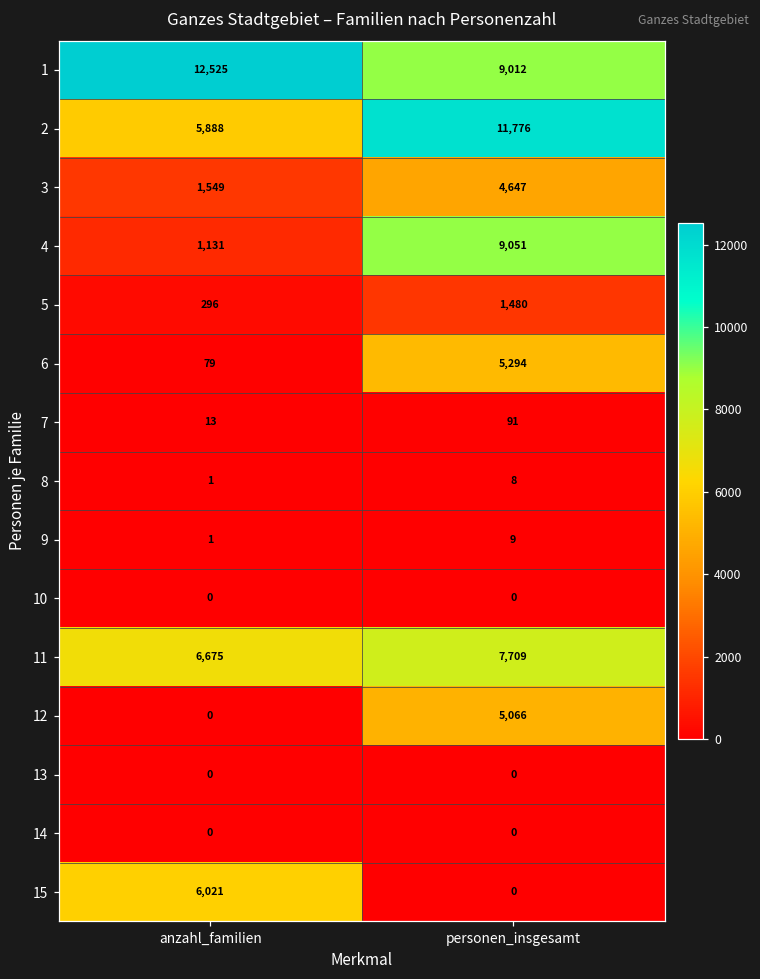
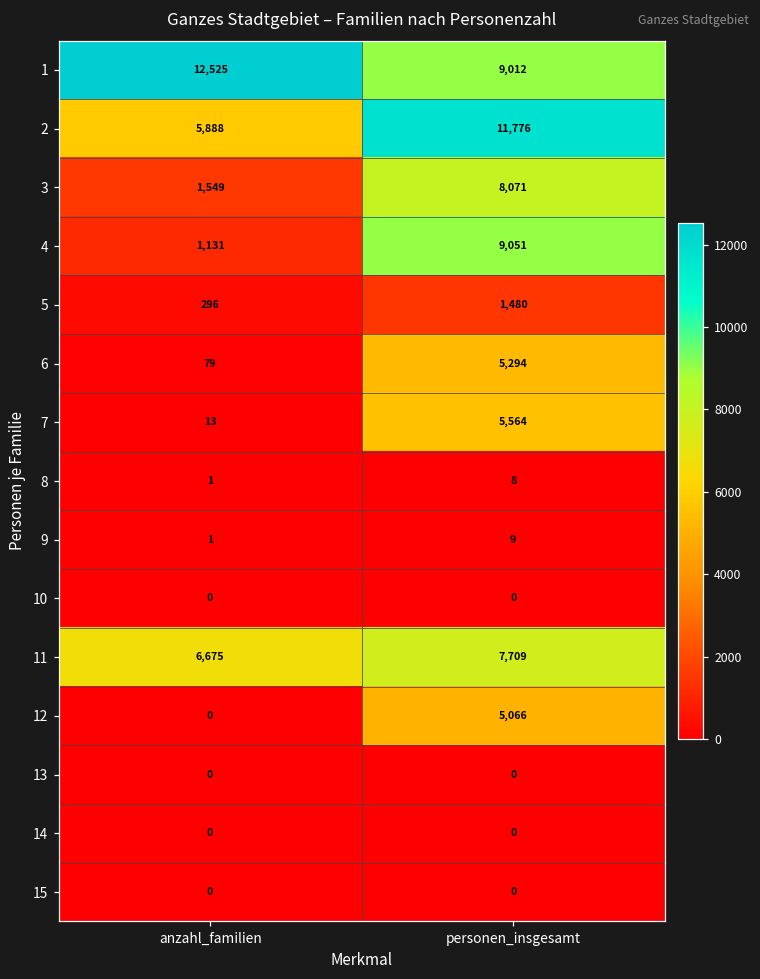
3, personen_insgesamt: 4,647 -> 8,071
7, personen_insgesamt: 91 -> 5,564
15, anzahl_familien: 6,021 -> 0
